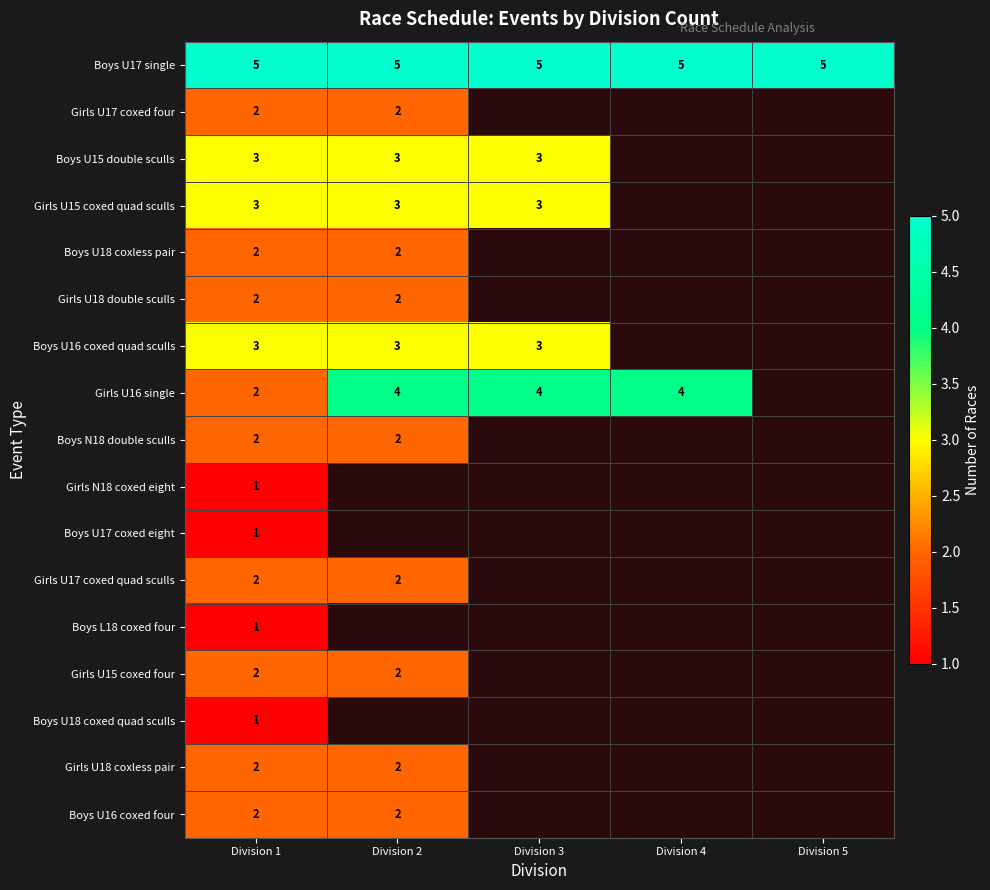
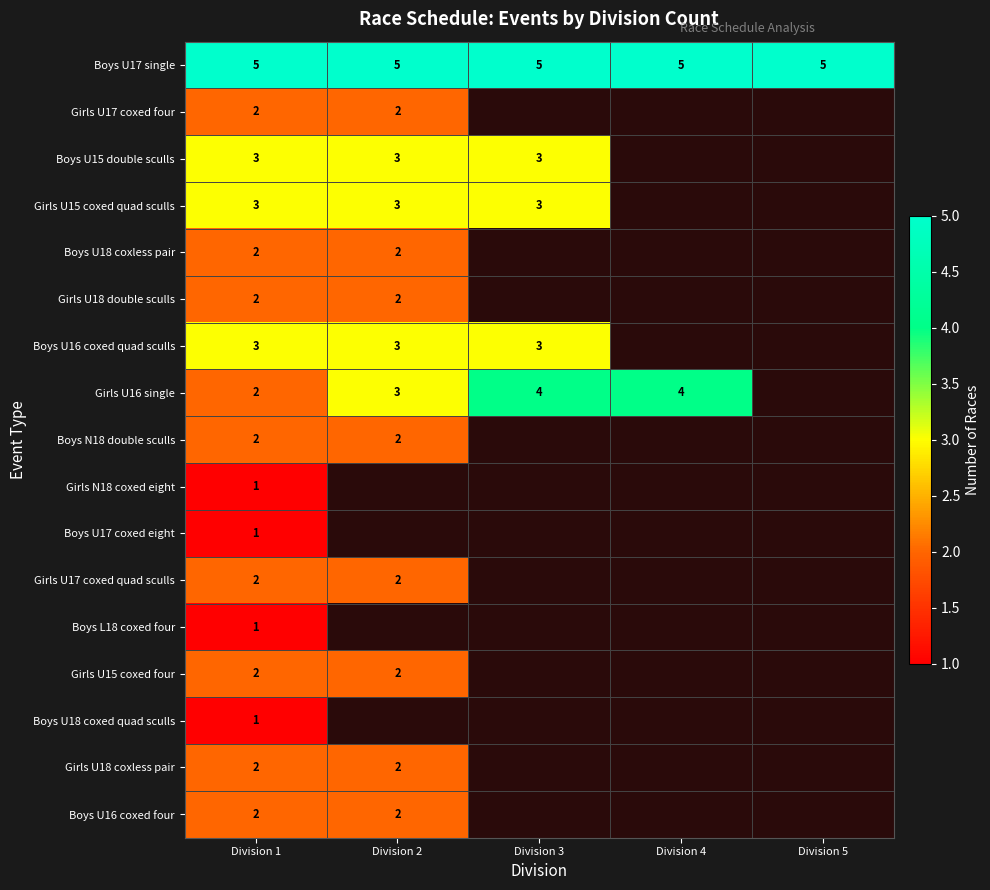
Girls U16 single, Division 2: 4 -> 3
